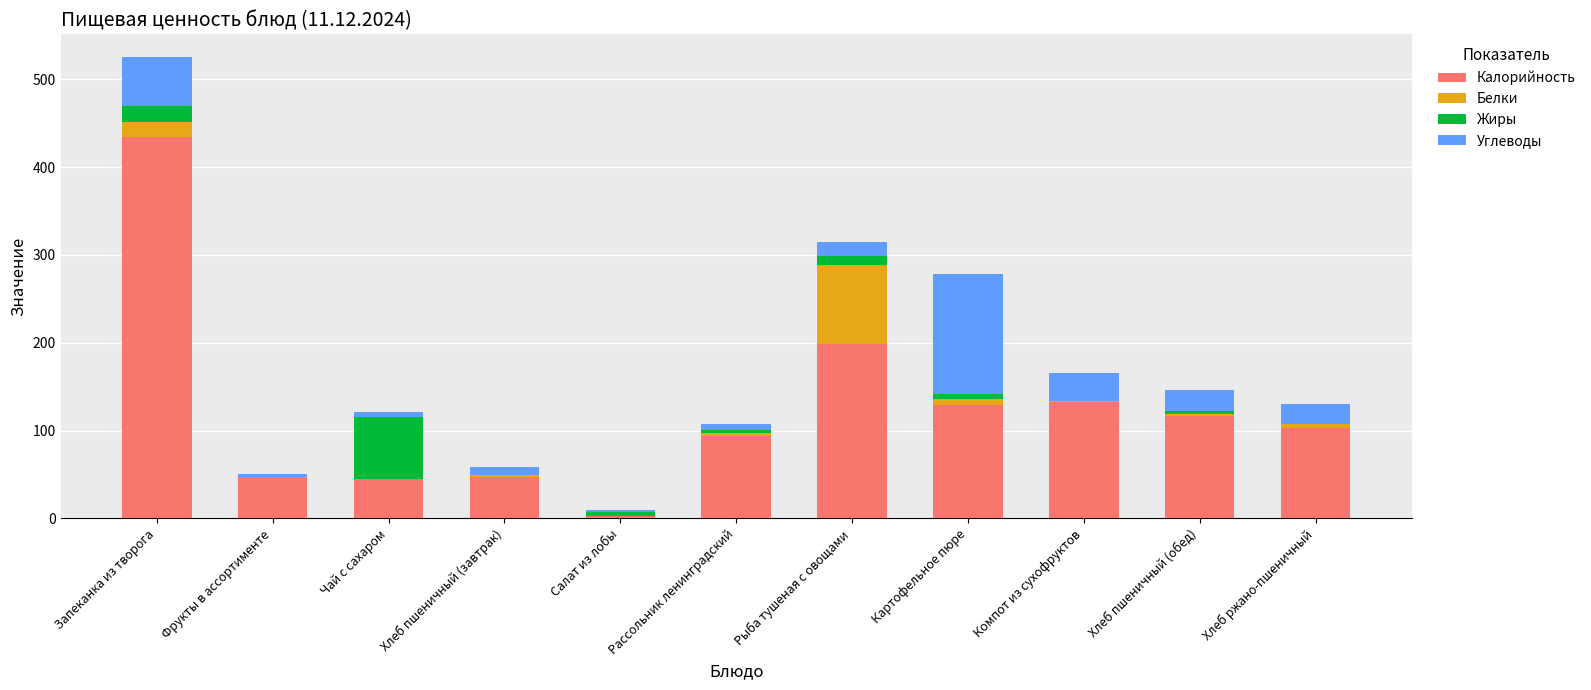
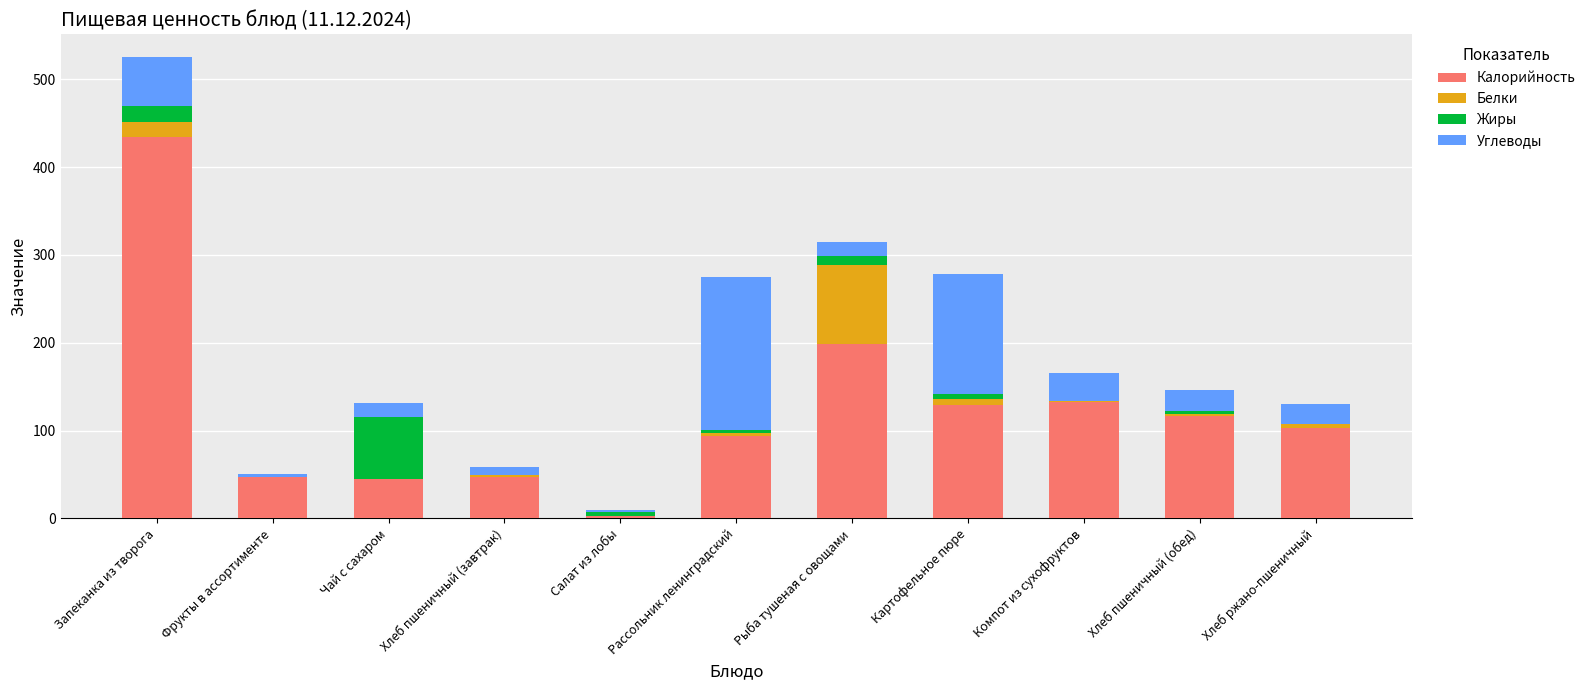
Углеводы, Чай с сахаром: 10 -> 20
Углеводы, Рассольник ленинградский: 10 -> 170
